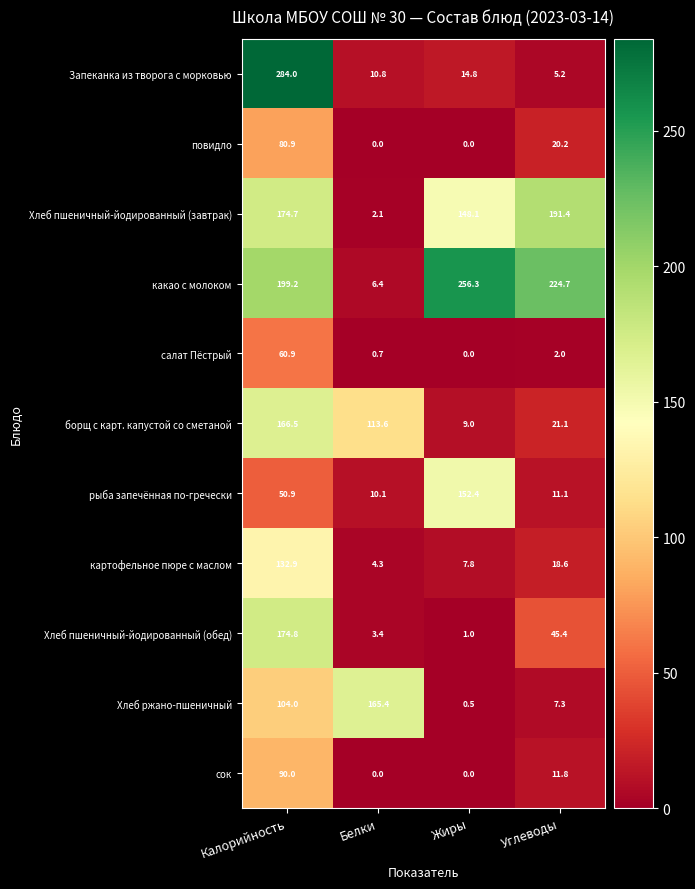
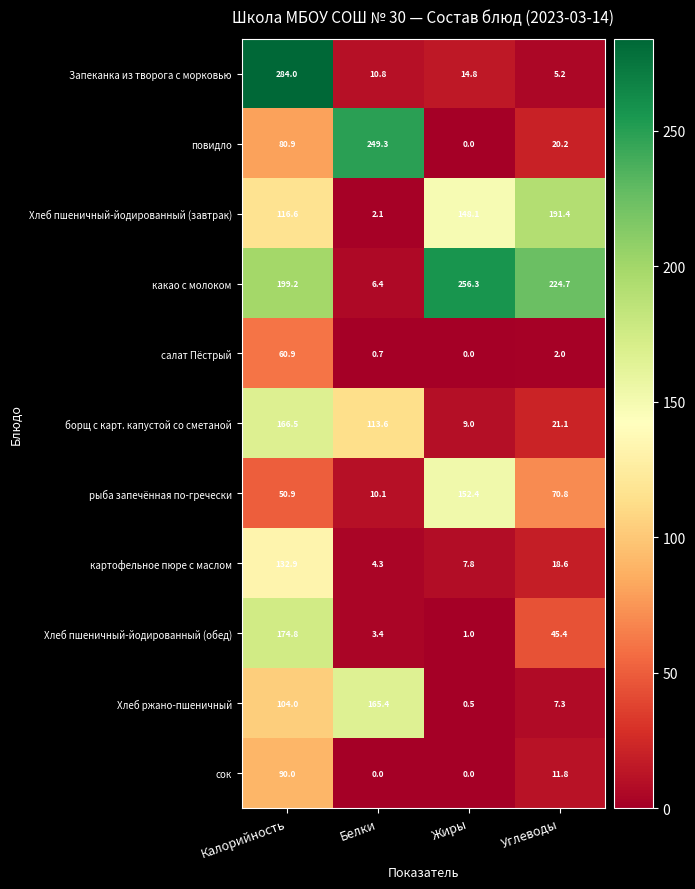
повидло, Белки: 0.0 -> 249.3
Хлеб пшеничный-йодированный (завтрак), Калорийность: 174.7 -> 116.6
рыба запечённая по-гречески, Углеводы: 11.1 -> 70.8
